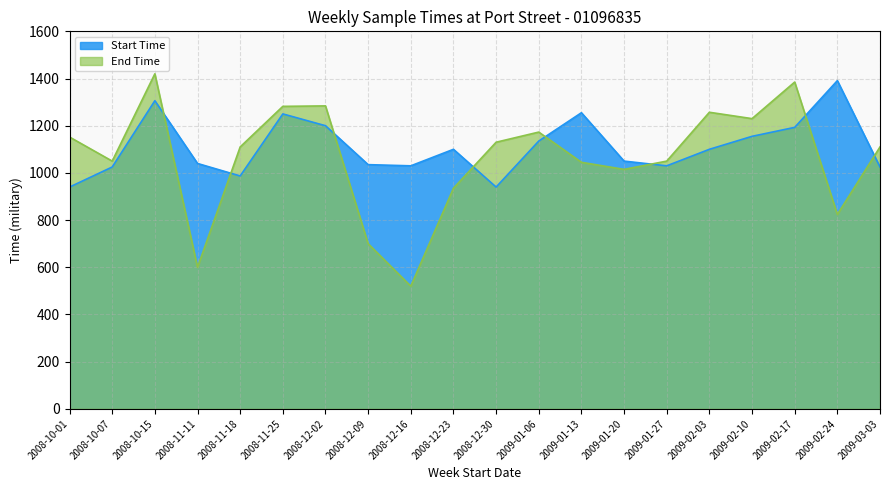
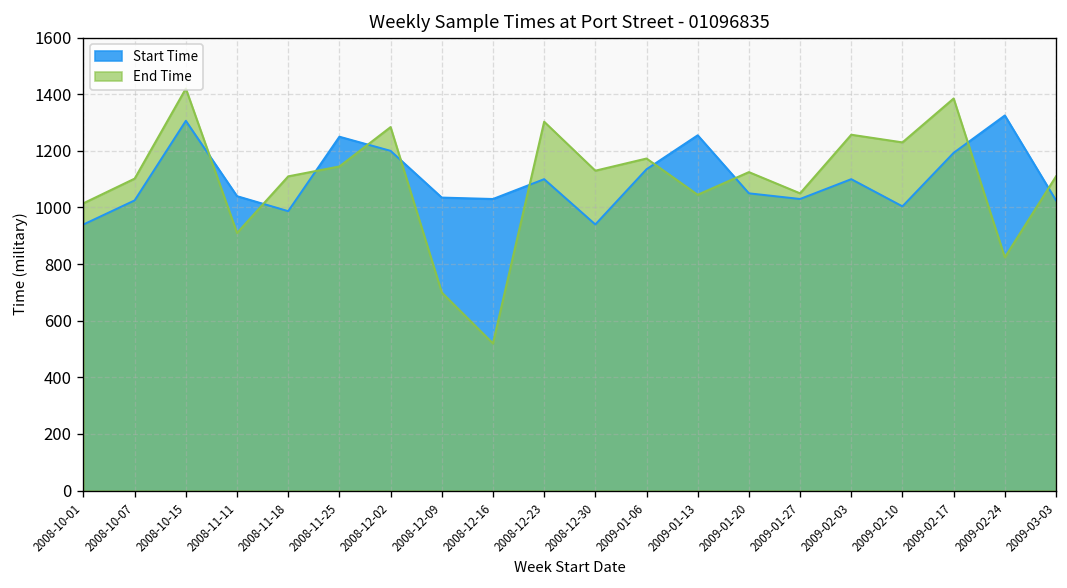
End Time, 2008-10-01: 1150 -> 1020
End Time, 2008-10-07: 1050 -> 1100
End Time, 2008-11-11: 600 -> 910
End Time, 2008-11-25: 1280 -> 1150
End Time, 2008-12-23: 940 -> 1300
End Time, 2009-01-20: 1020 -> 1130
Start Time, 2009-02-10: 1160 -> 1000
Start Time, 2009-02-24: 1390 -> 1330
